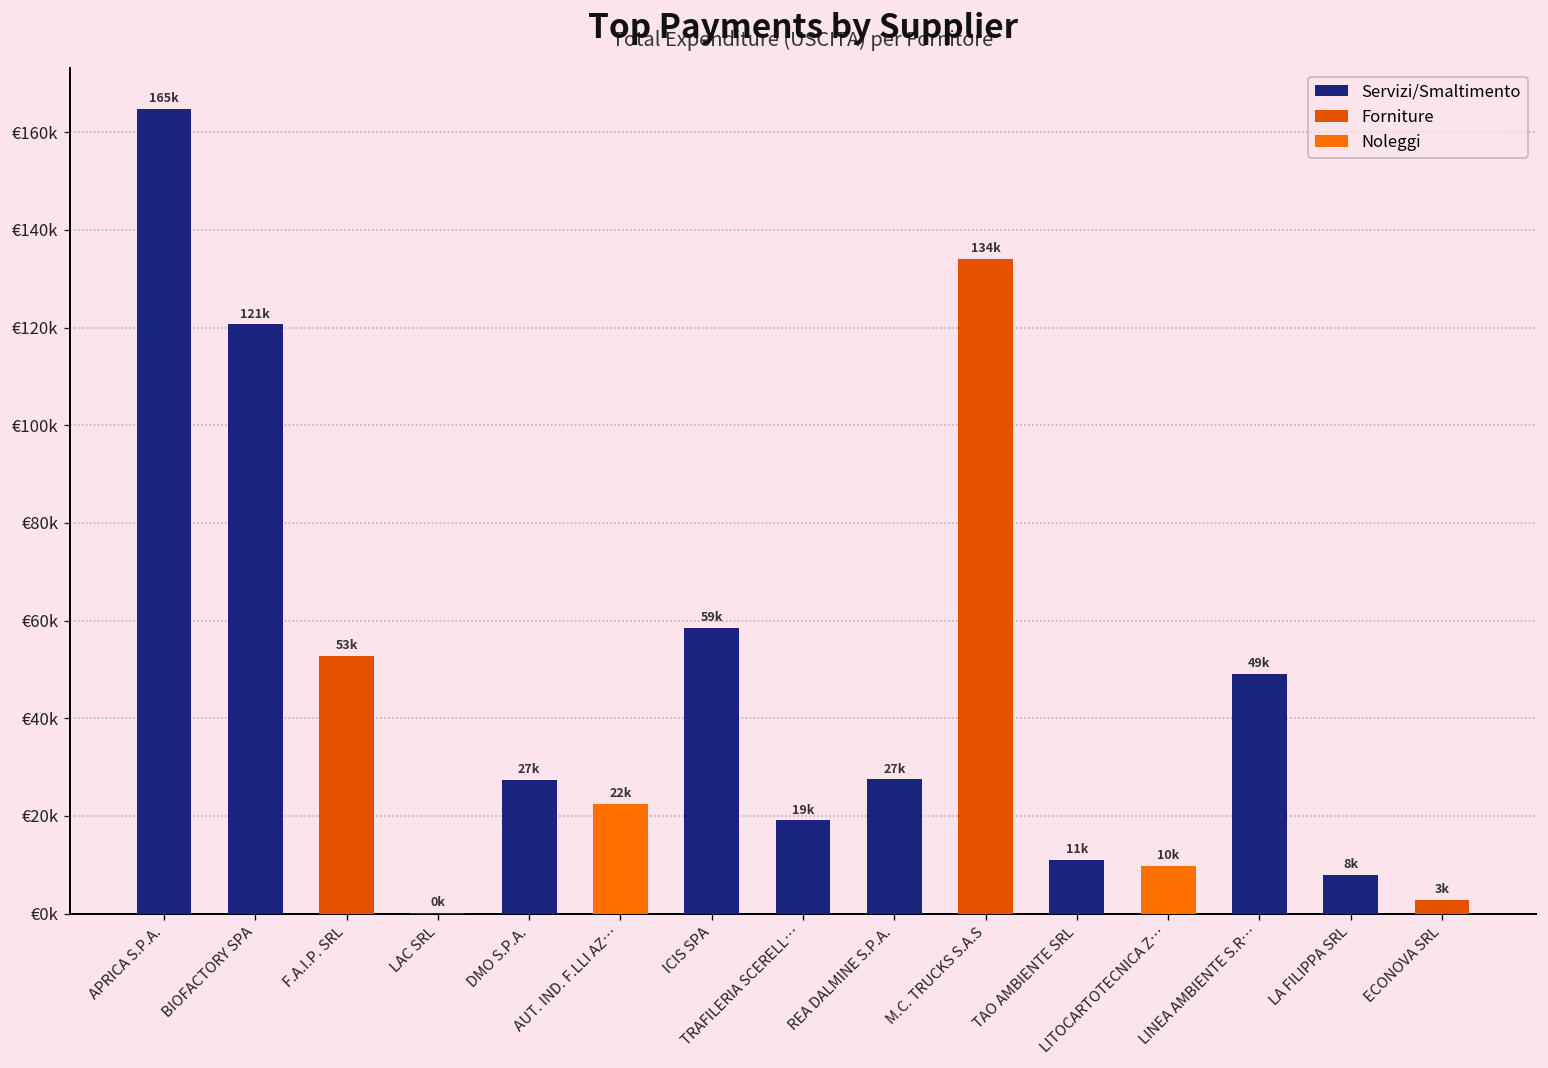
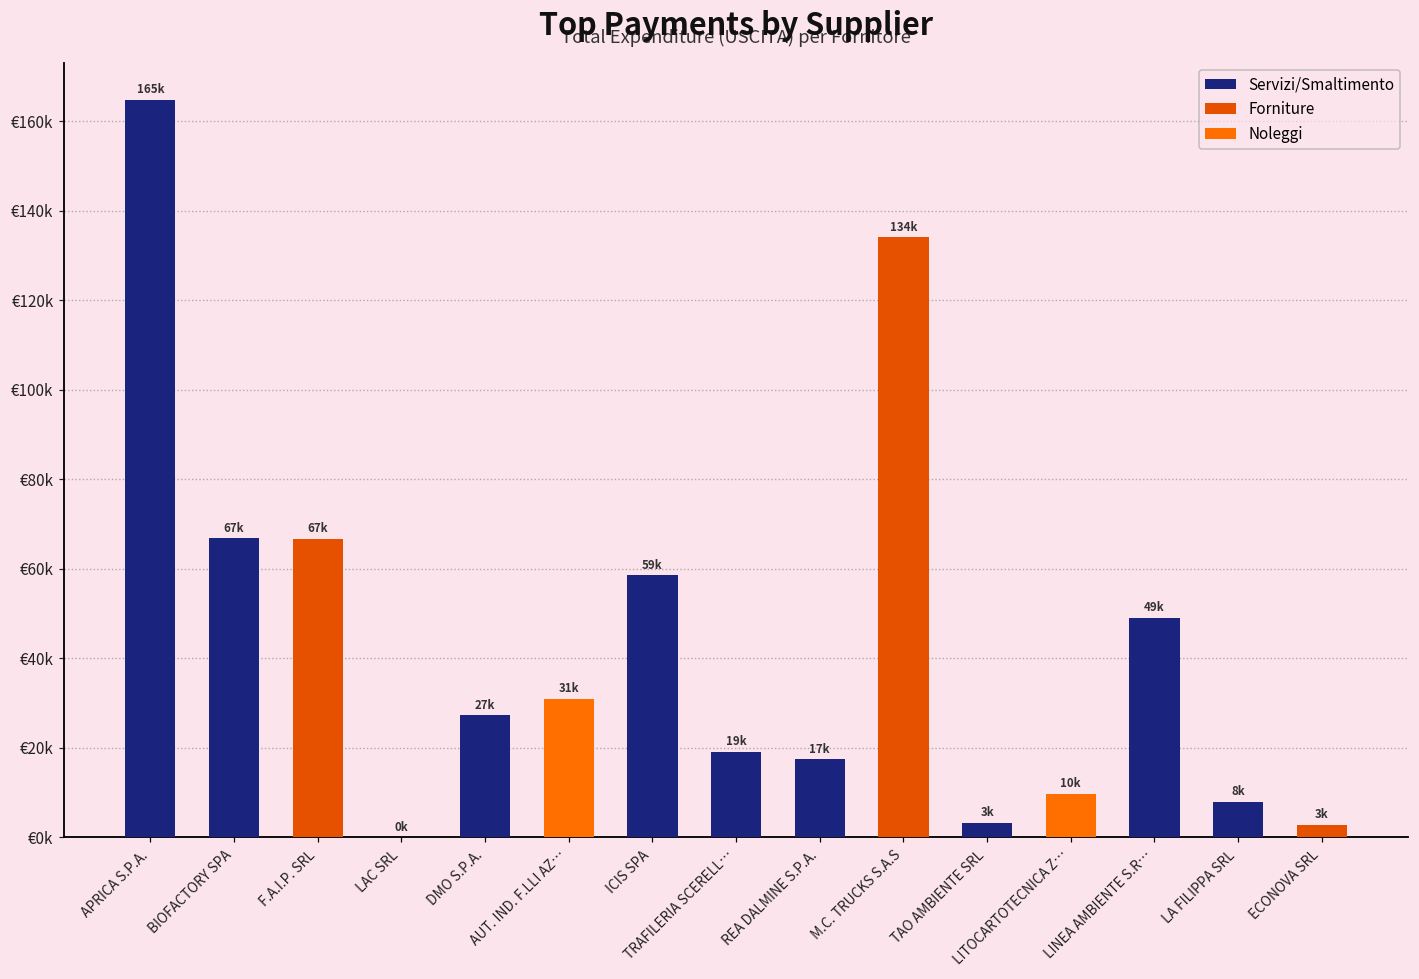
BIOFACTORY SPA: 121k -> 67k
F.A.I.P. SRL: 53k -> 67k
AUT. IND. F.LLI AZ…: 22k -> 31k
REA DALMINE S.P.A.: 27k -> 17k
TAO AMBIENTE SRL: 11k -> 3k
